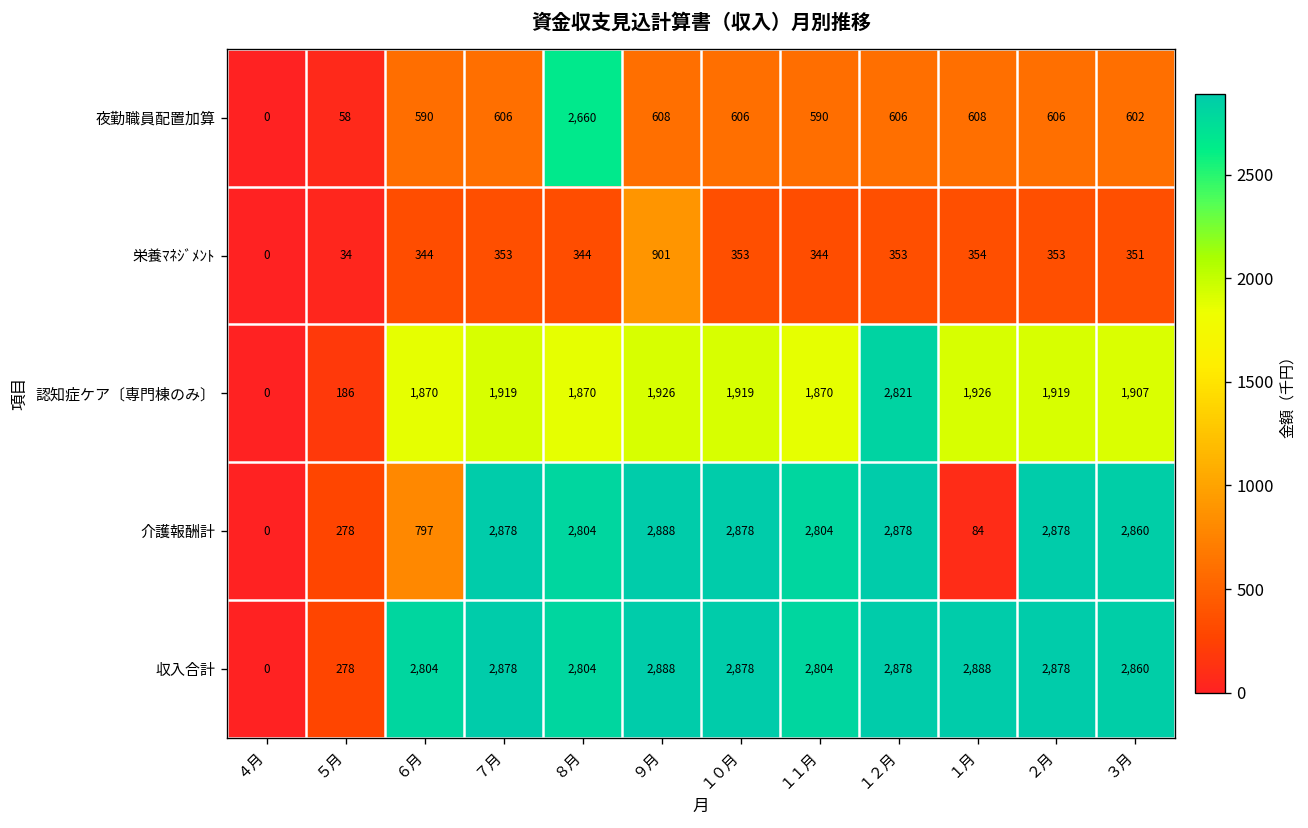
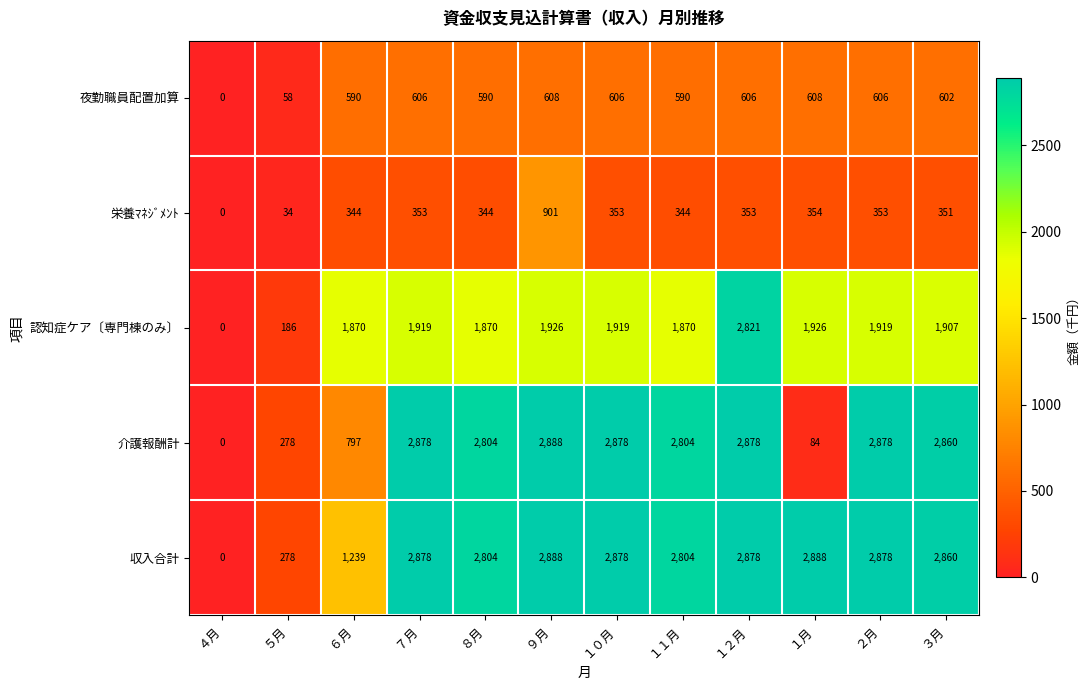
夜勤職員配置加算, ８月: 2,660 -> 590
収入合計, ６月: 2,804 -> 1,239
